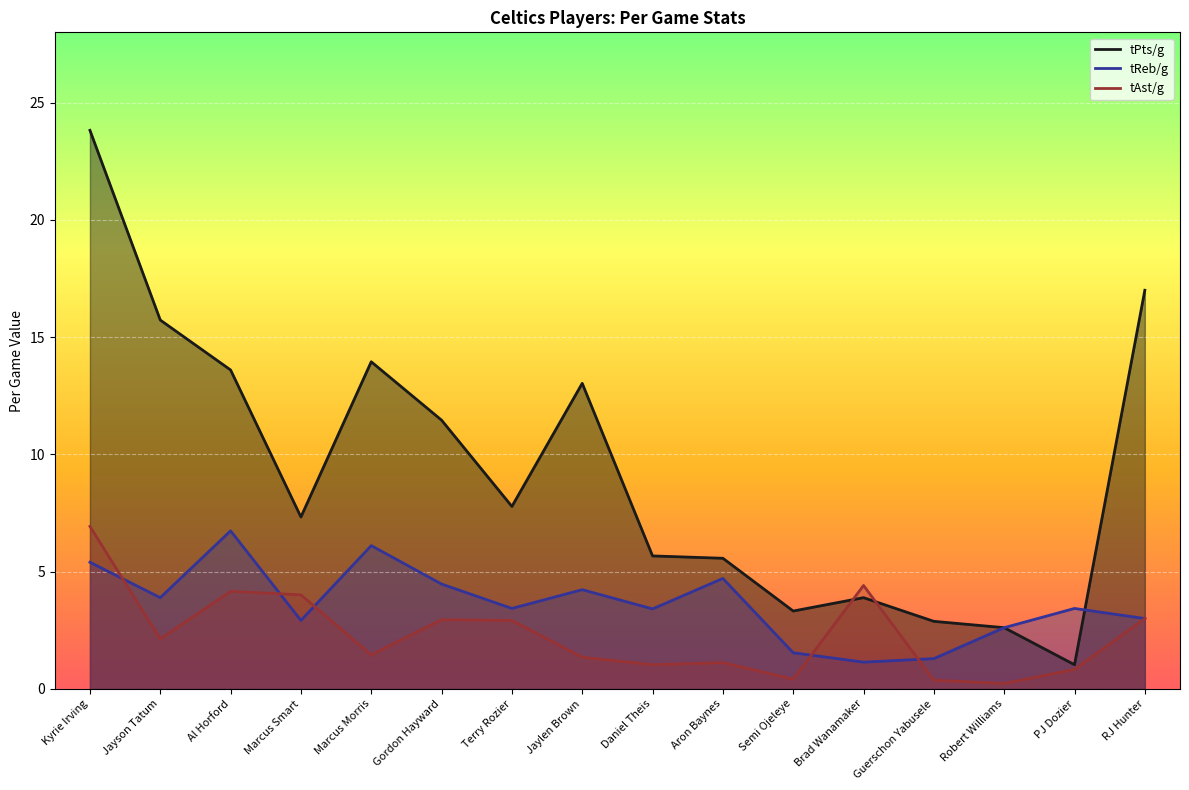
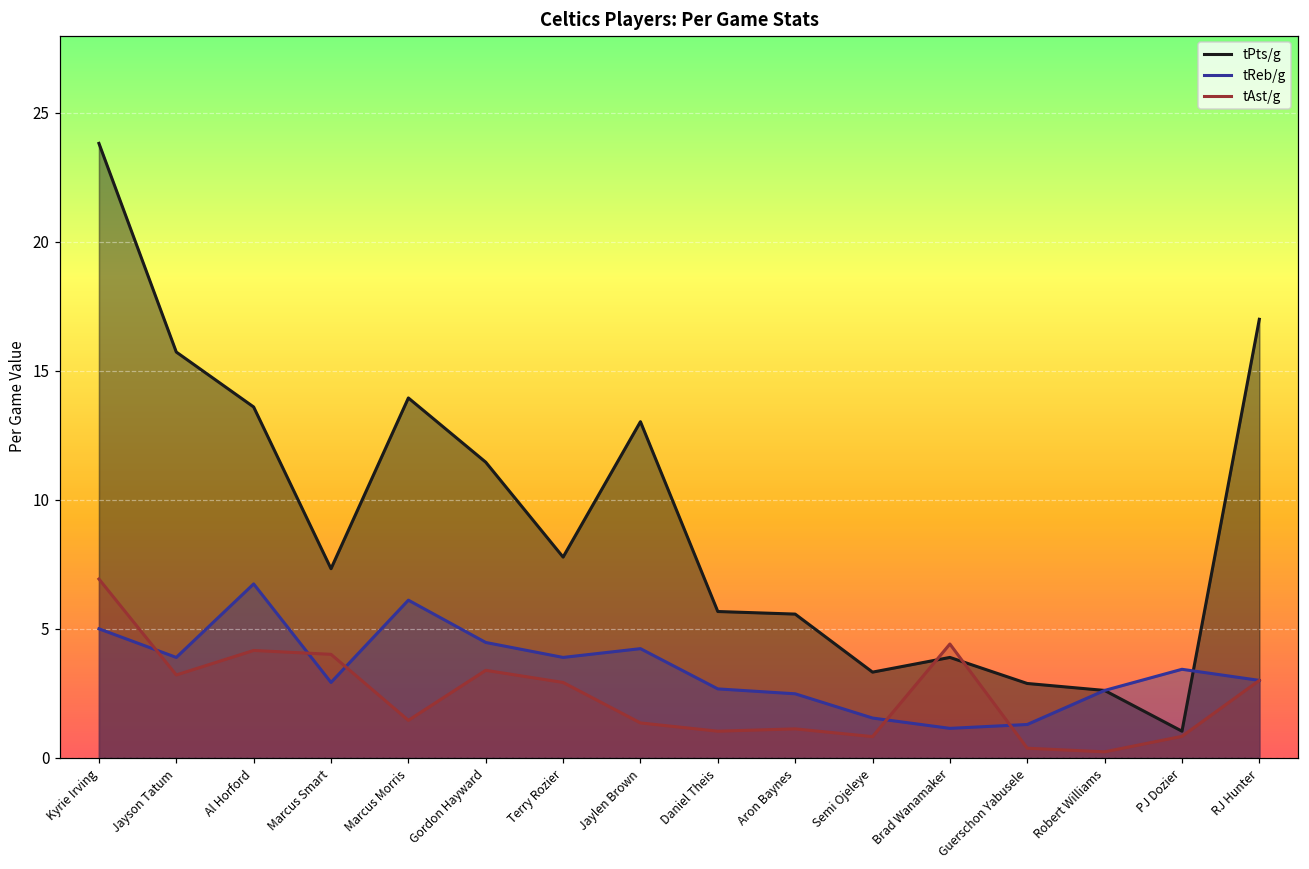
tReb/g, Kyrie Irving: 5.4 -> 5.0
tAst/g, Jayson Tatum: 2.1 -> 3.2
tAst/g, Gordon Hayward: 3.0 -> 3.4
tReb/g, Terry Rozier: 3.4 -> 3.9
tReb/g, Daniel Theis: 3.4 -> 2.7
tReb/g, Aron Baynes: 4.7 -> 2.5
tAst/g, Semi Ojeleye: 0.4 -> 0.8
